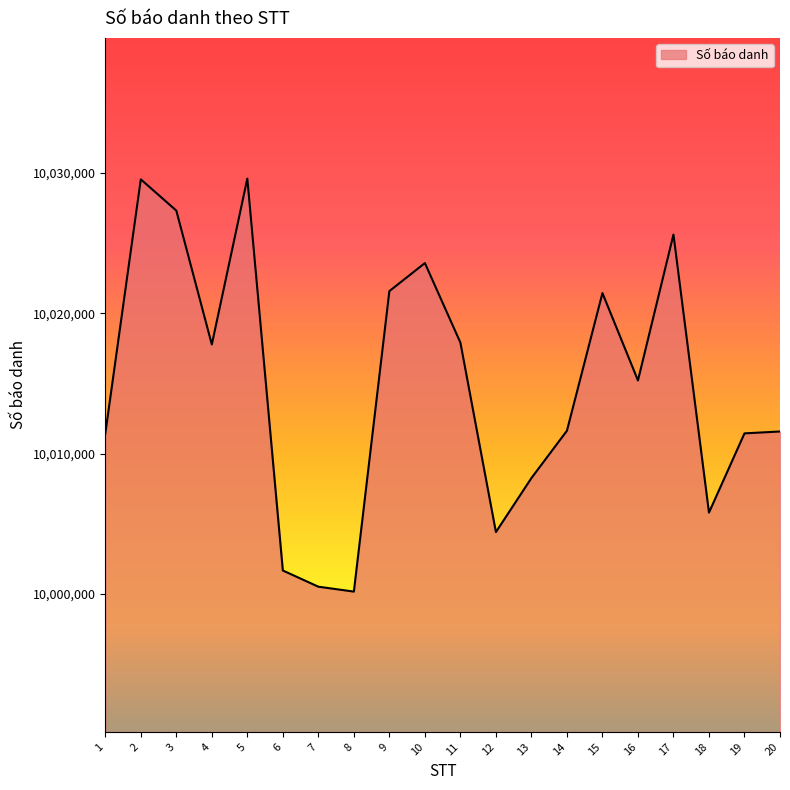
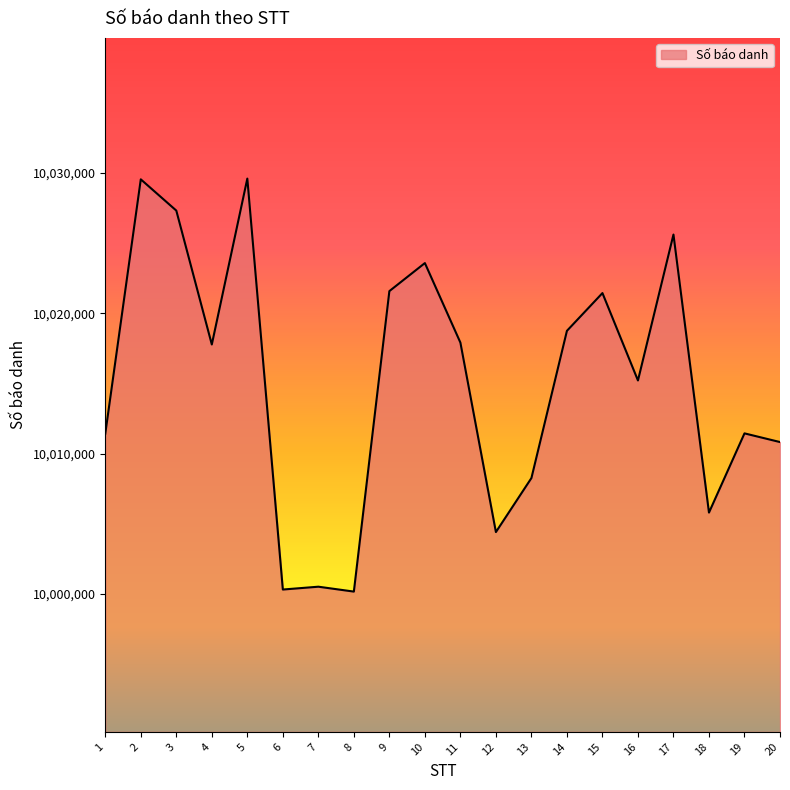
6: 10,001,700 -> 10,000,300
14: 10,011,600 -> 10,018,800
20: 10,011,600 -> 10,010,800
